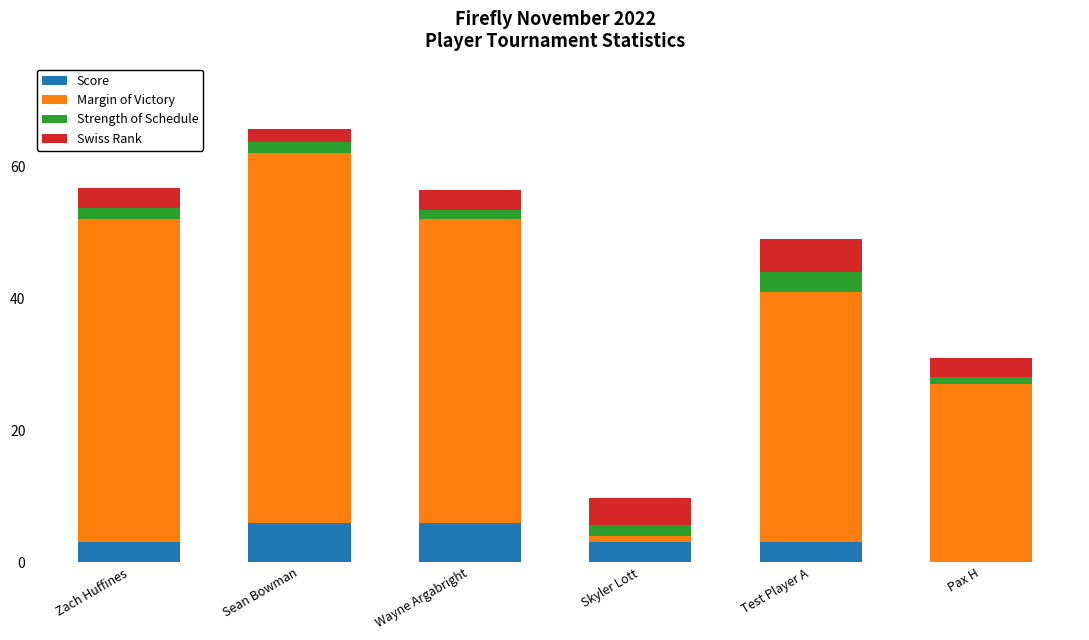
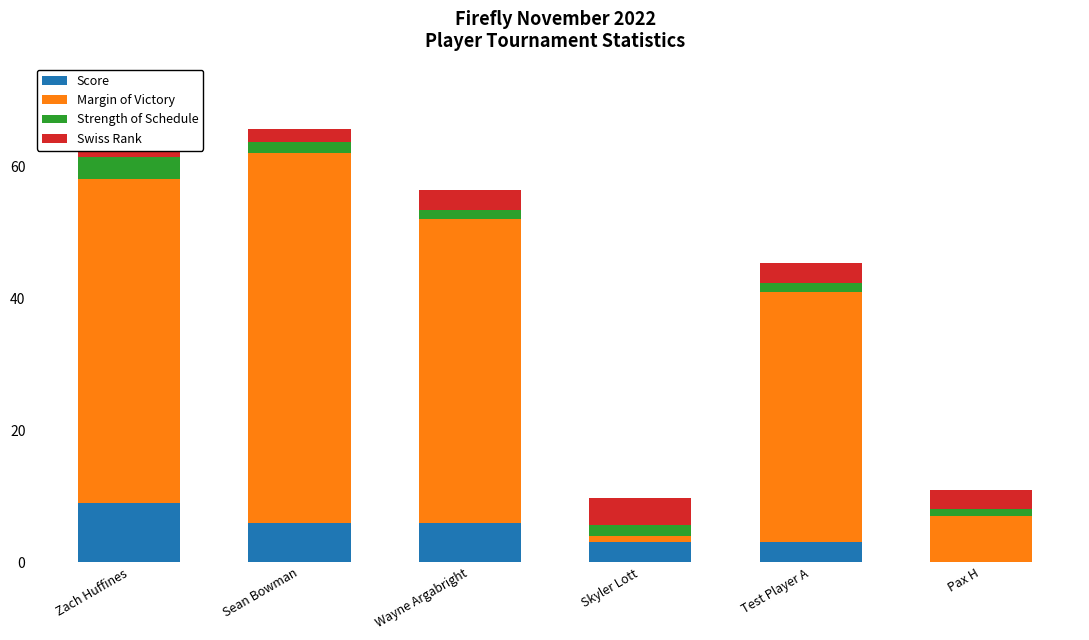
Score, Zach Huffines: 3 -> 9
Strength of Schedule, Zach Huffines: 2 -> 3
Strength of Schedule, Test Player A: 3 -> 1
Swiss Rank, Test Player A: 5 -> 3
Margin of Victory, Pax H: 27 -> 7
